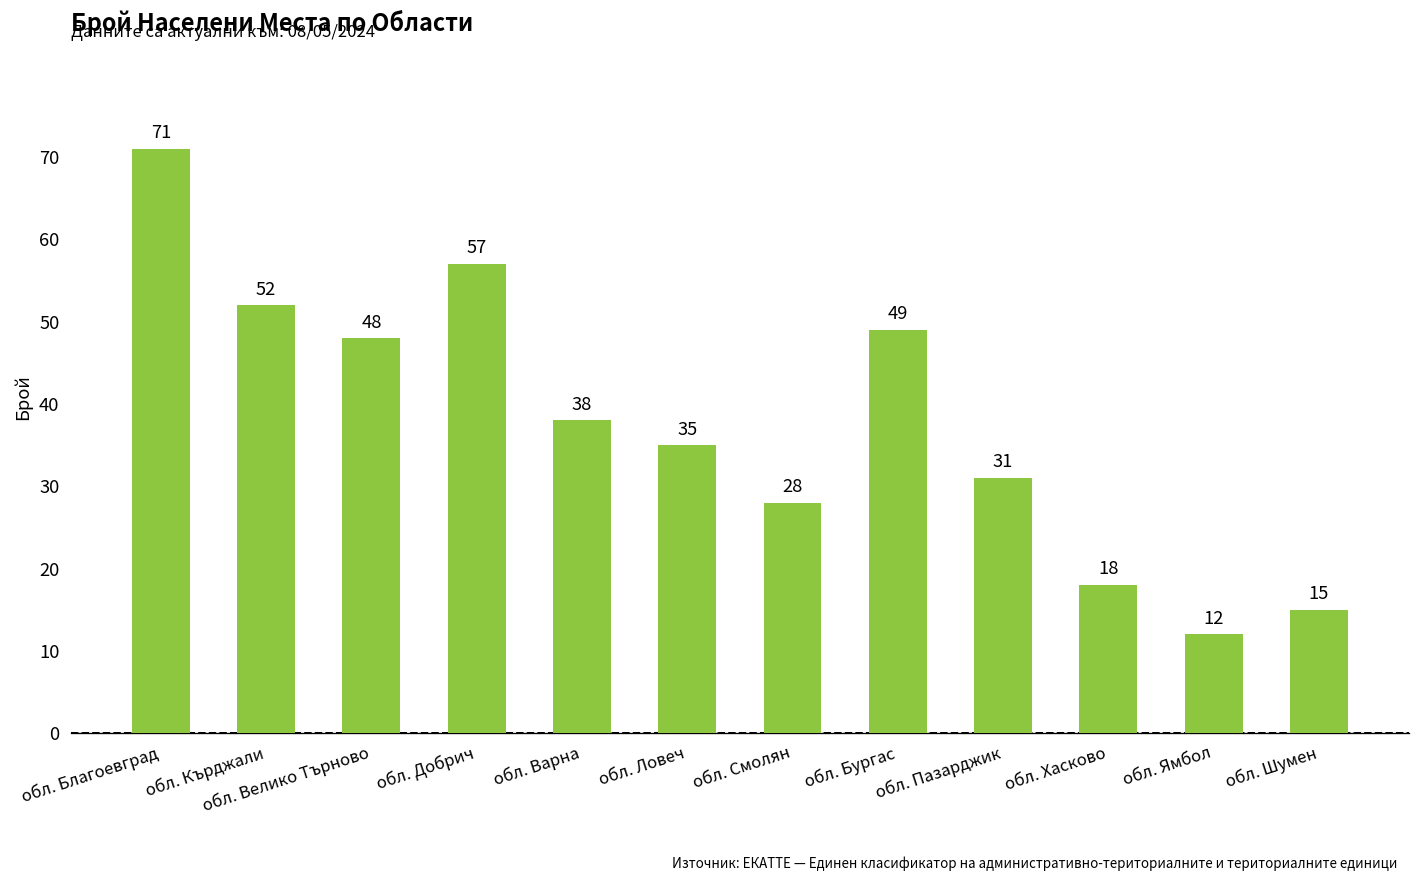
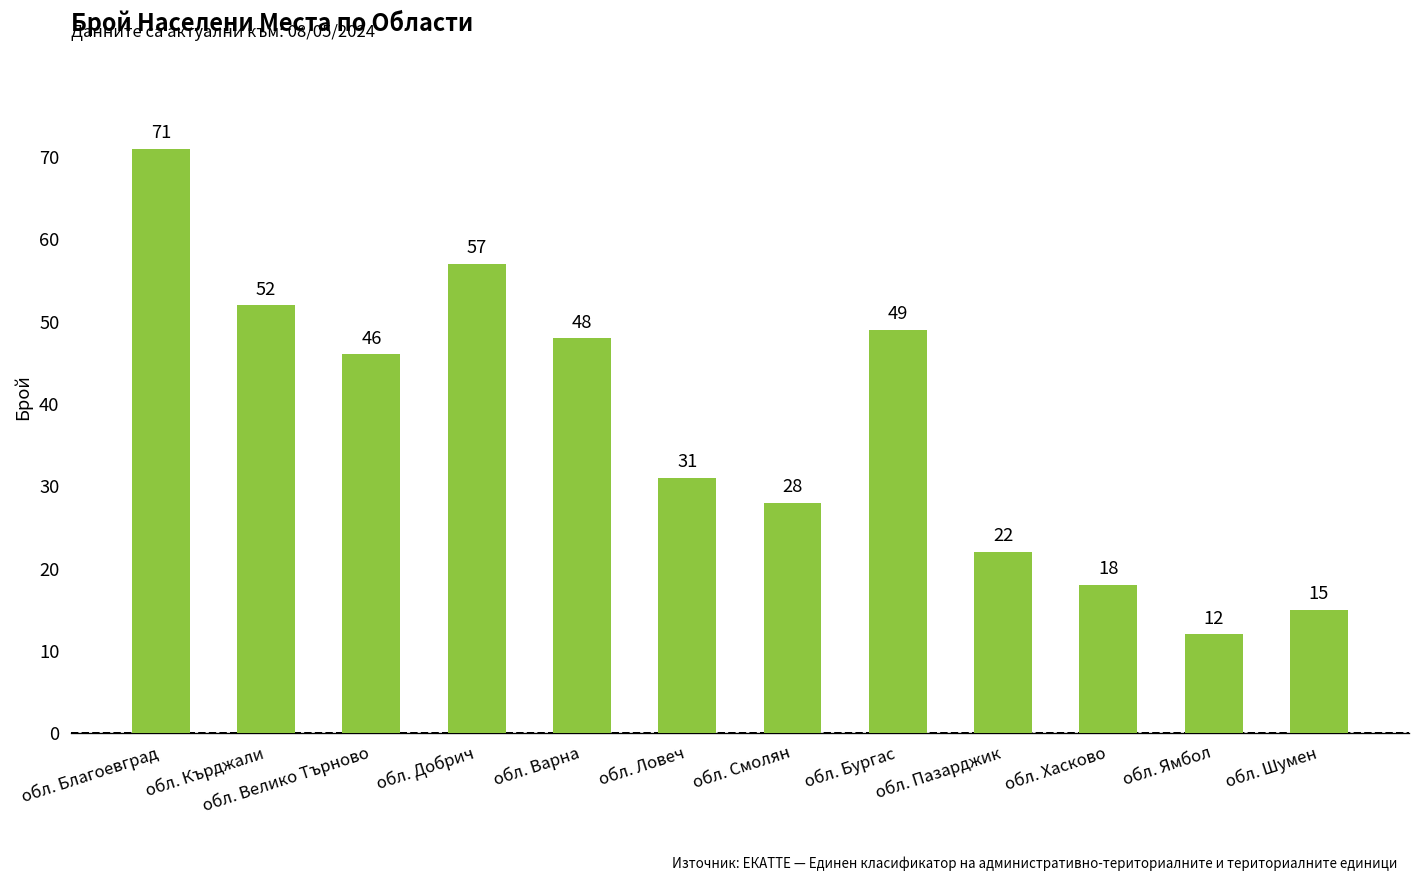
обл. Велико Търново: 48 -> 46
обл. Варна: 38 -> 48
обл. Ловеч: 35 -> 31
обл. Пазарджик: 31 -> 22
